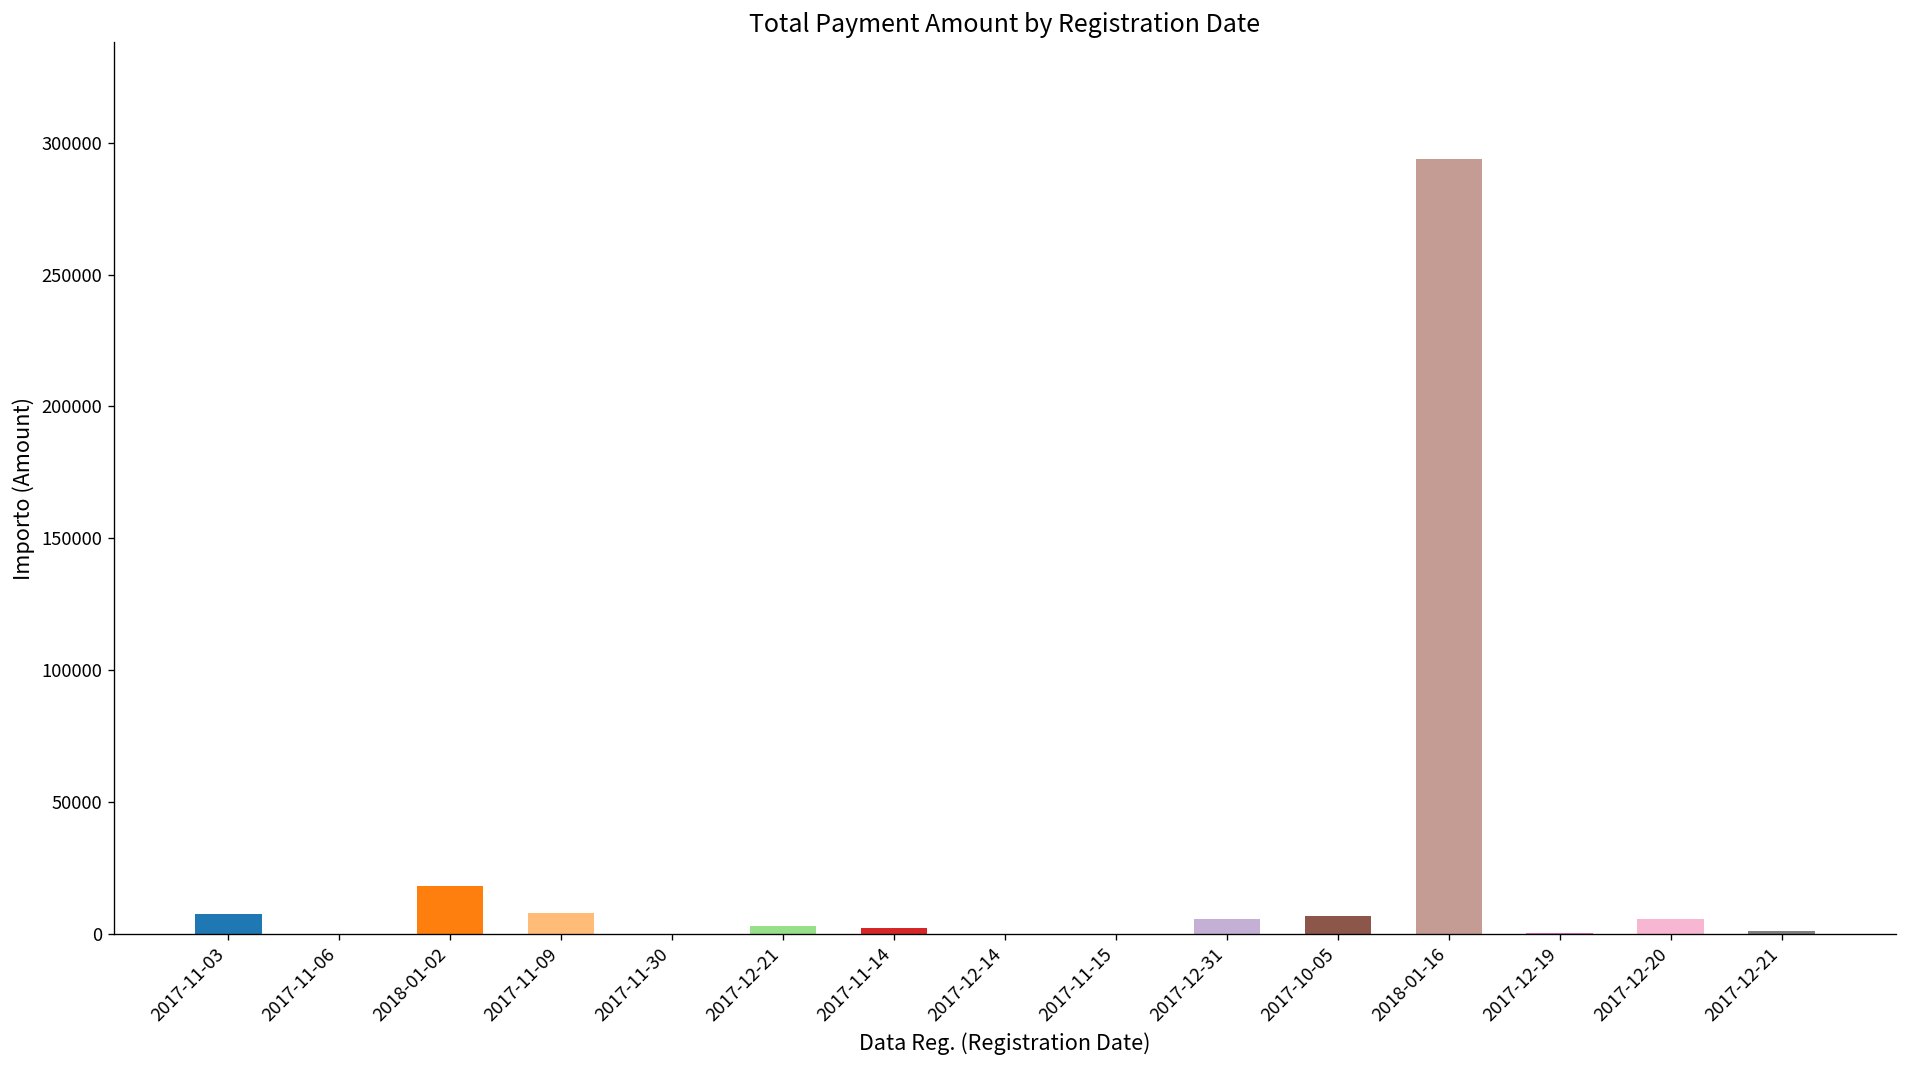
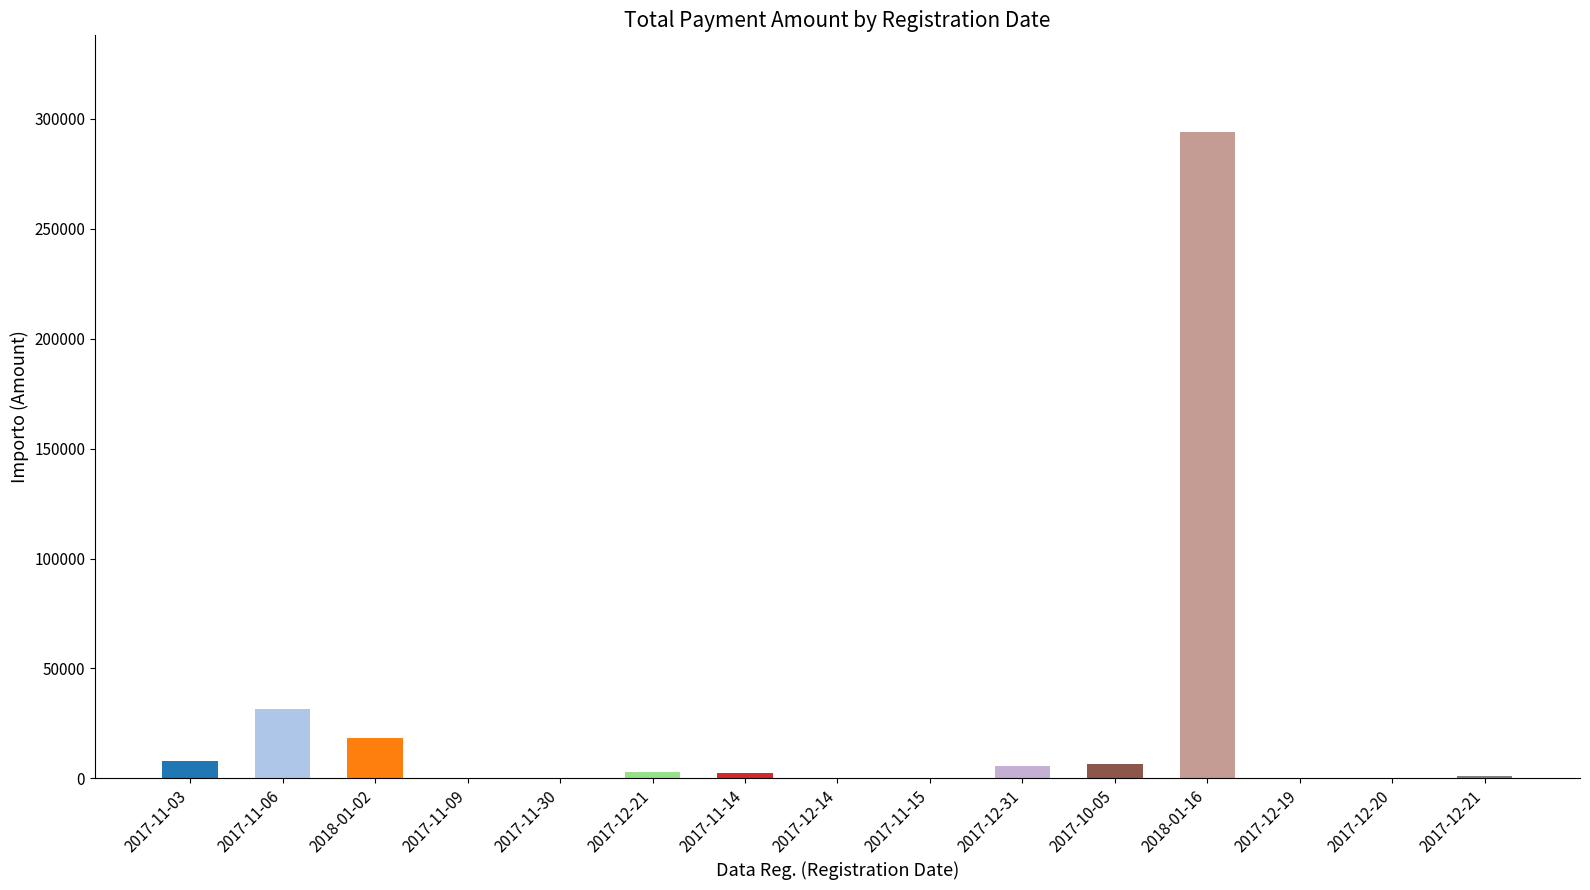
2017-11-06: 0 -> 31000
2017-11-09: 8000 -> 0
2017-12-20: 6000 -> 0
